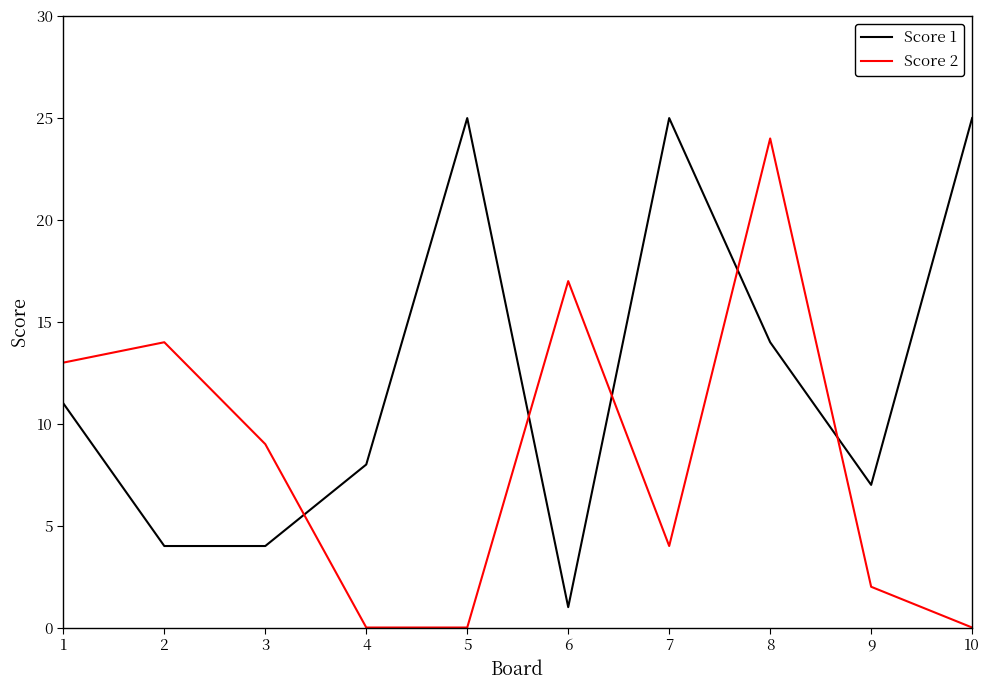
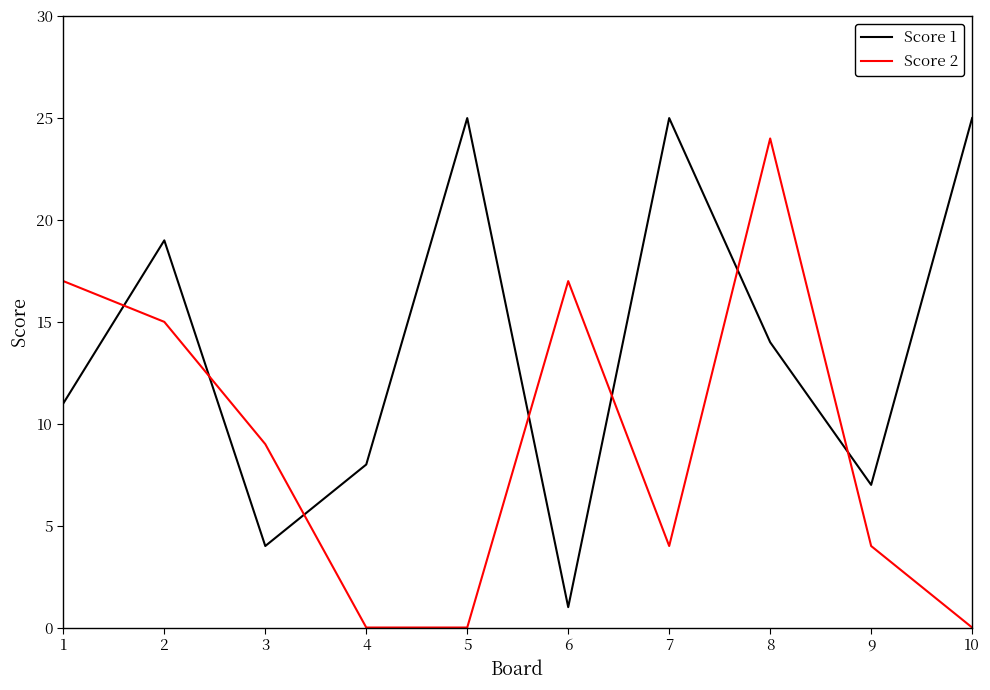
Score 2, 1: 13 -> 17
Score 1, 2: 4 -> 19
Score 2, 2: 14 -> 15
Score 2, 9: 2 -> 4
